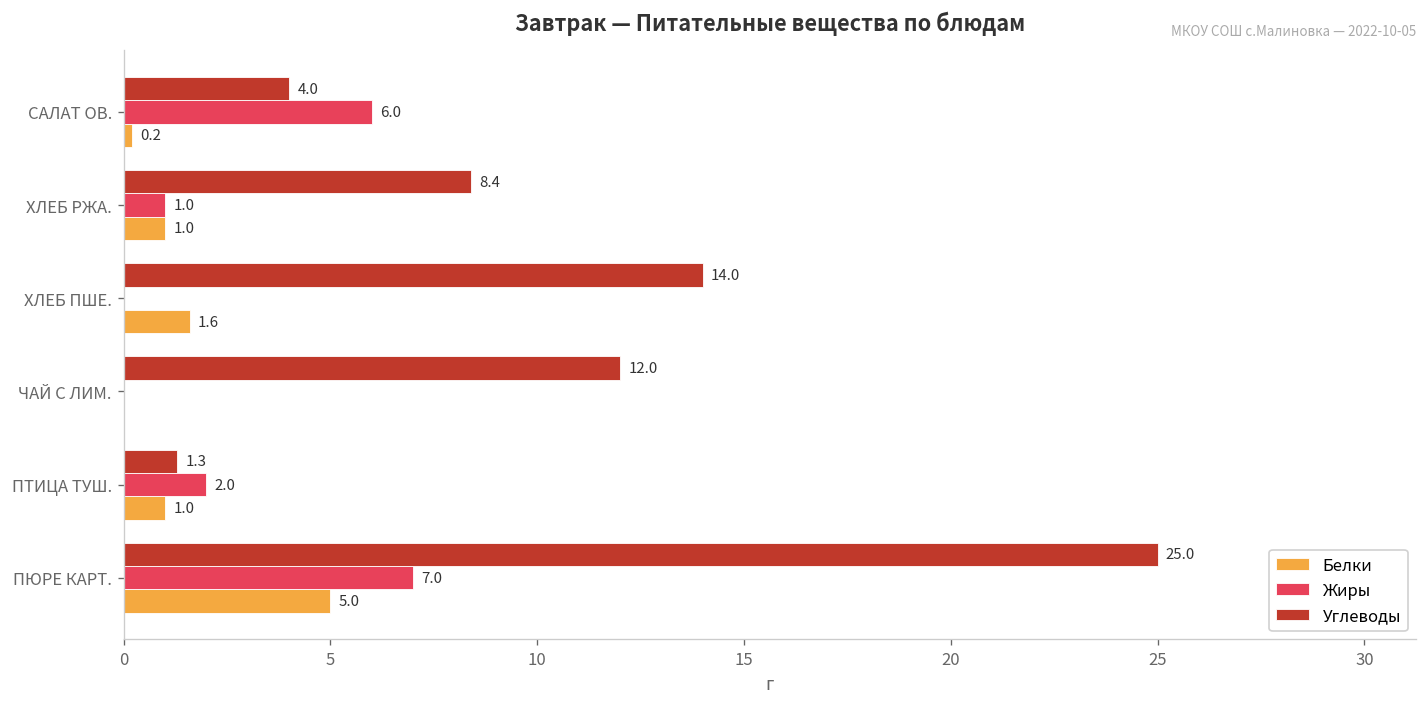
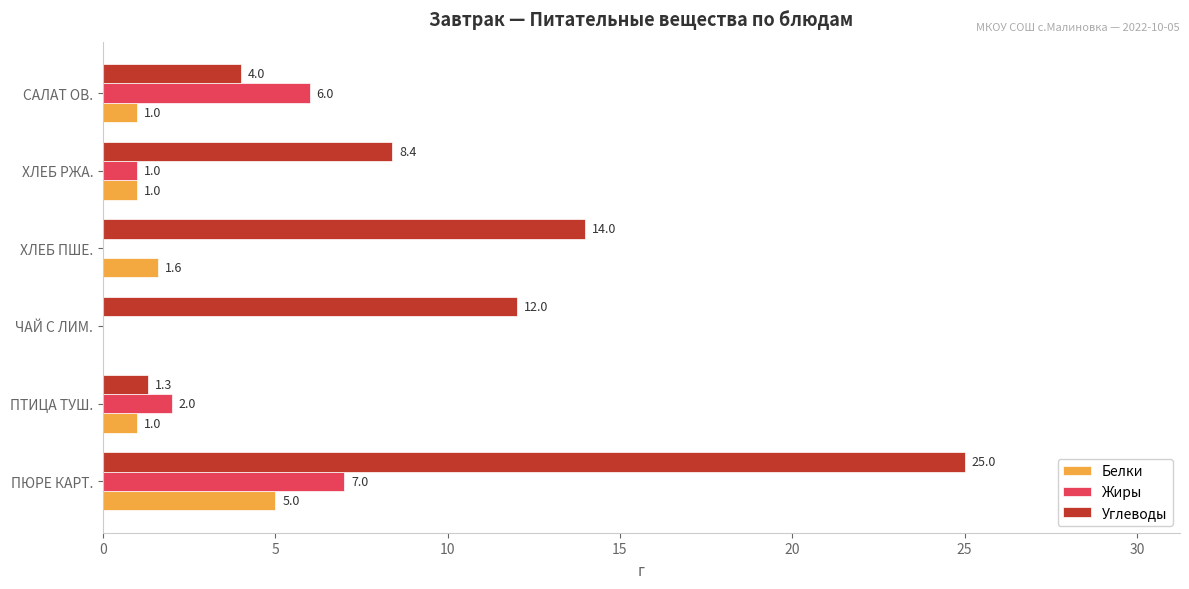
Белки, САЛАТ ОВ.: 0.2 -> 1.0
